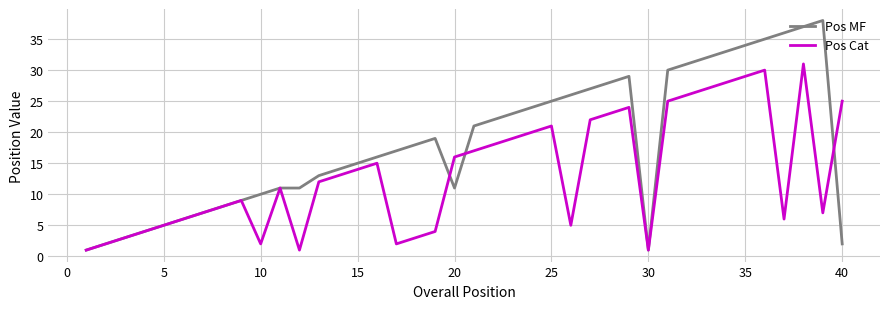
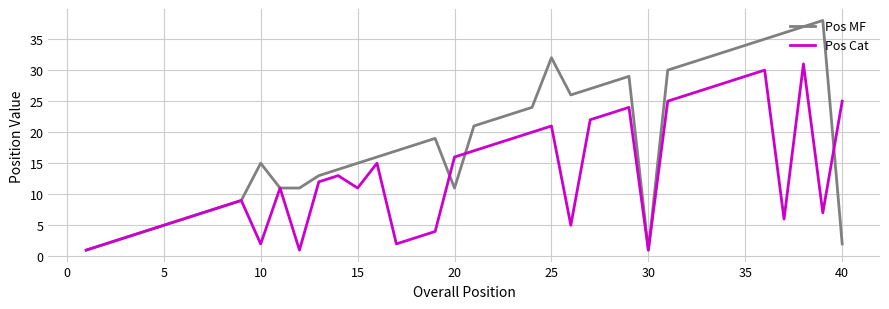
Pos MF, 10: 10 -> 15
Pos Cat, 15: 14 -> 11
Pos MF, 25: 25 -> 32
